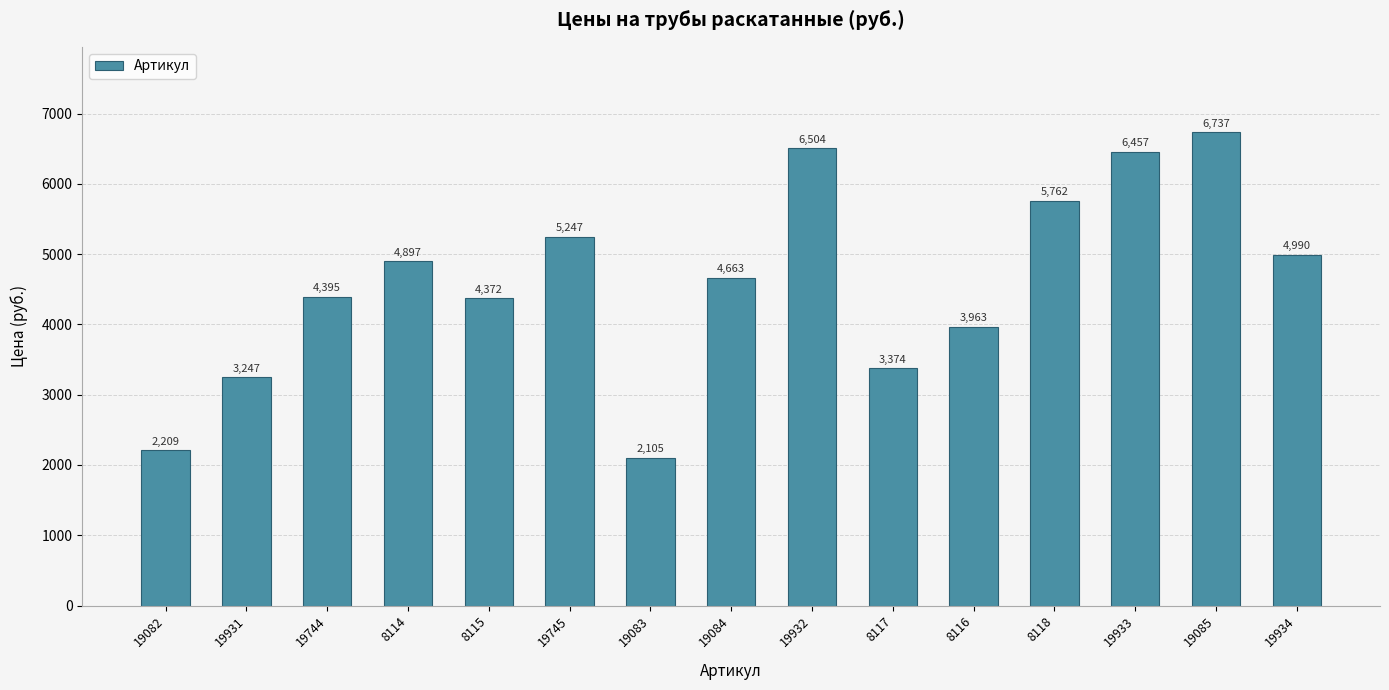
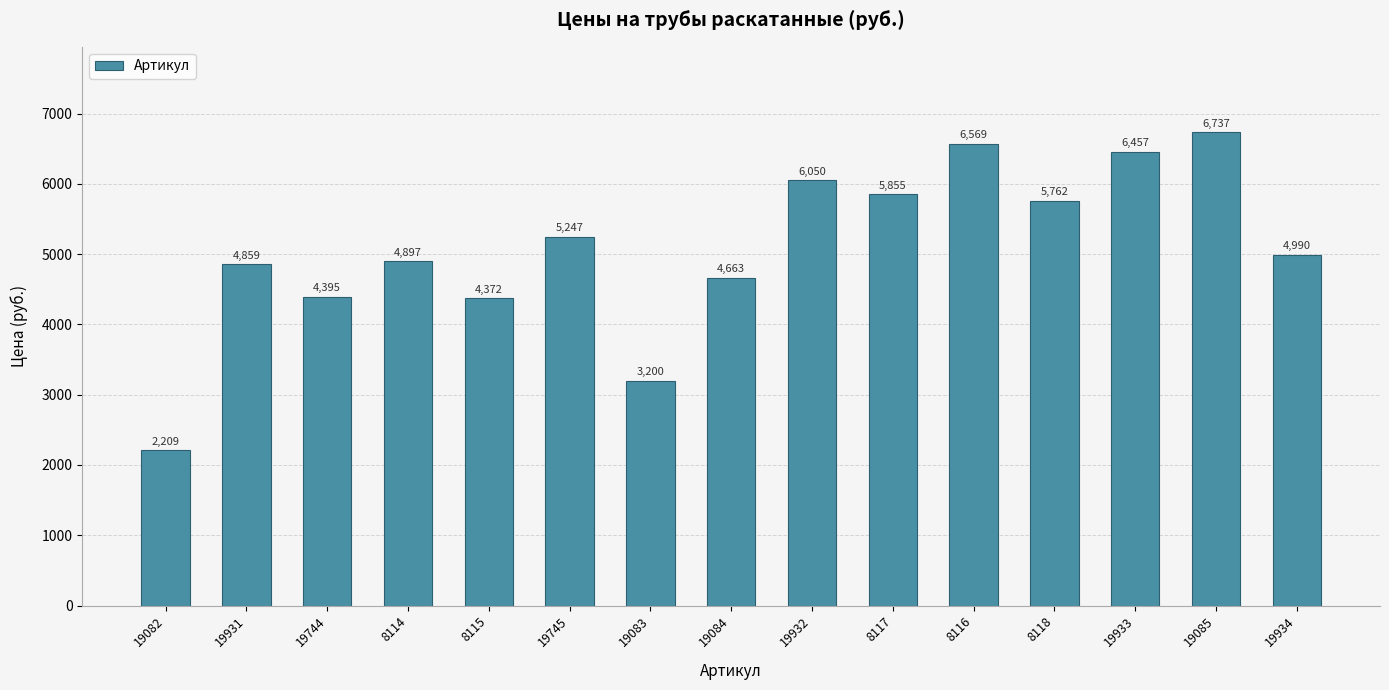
19931: 3,247 -> 4,859
19083: 2,105 -> 3,200
19932: 6,504 -> 6,050
8117: 3,374 -> 5,855
8116: 3,963 -> 6,569
